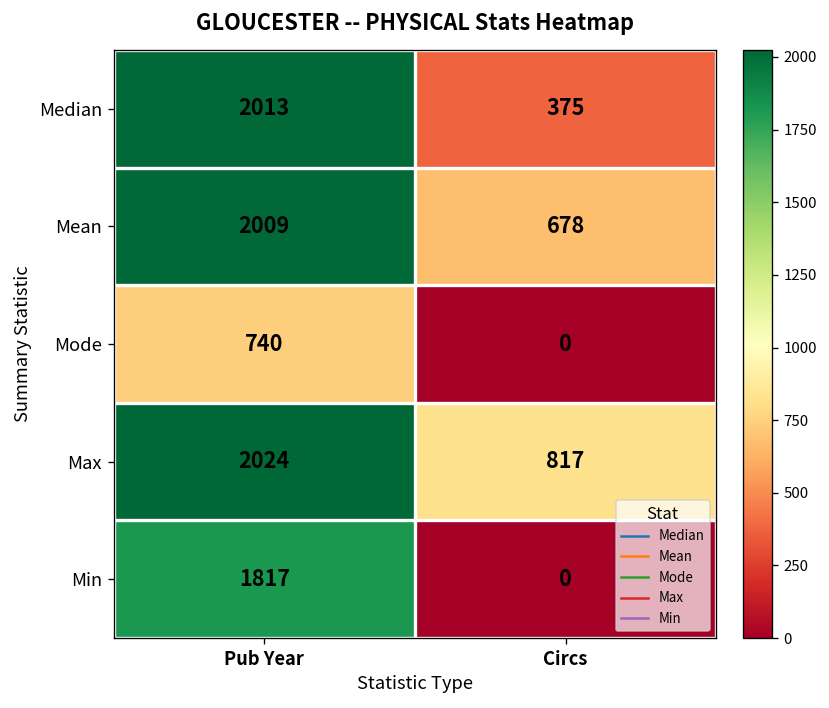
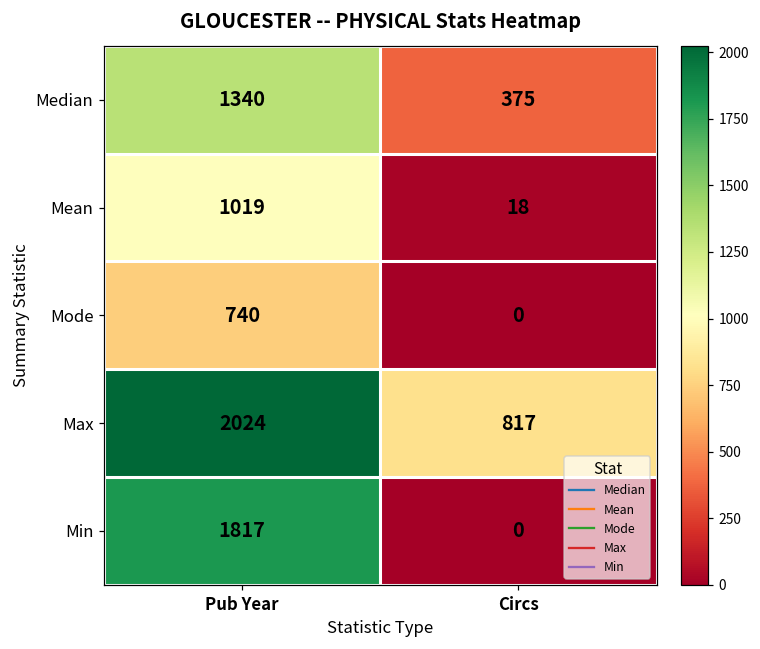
Median, Pub Year: 2013 -> 1340
Mean, Pub Year: 2009 -> 1019
Mean, Circs: 678 -> 18
